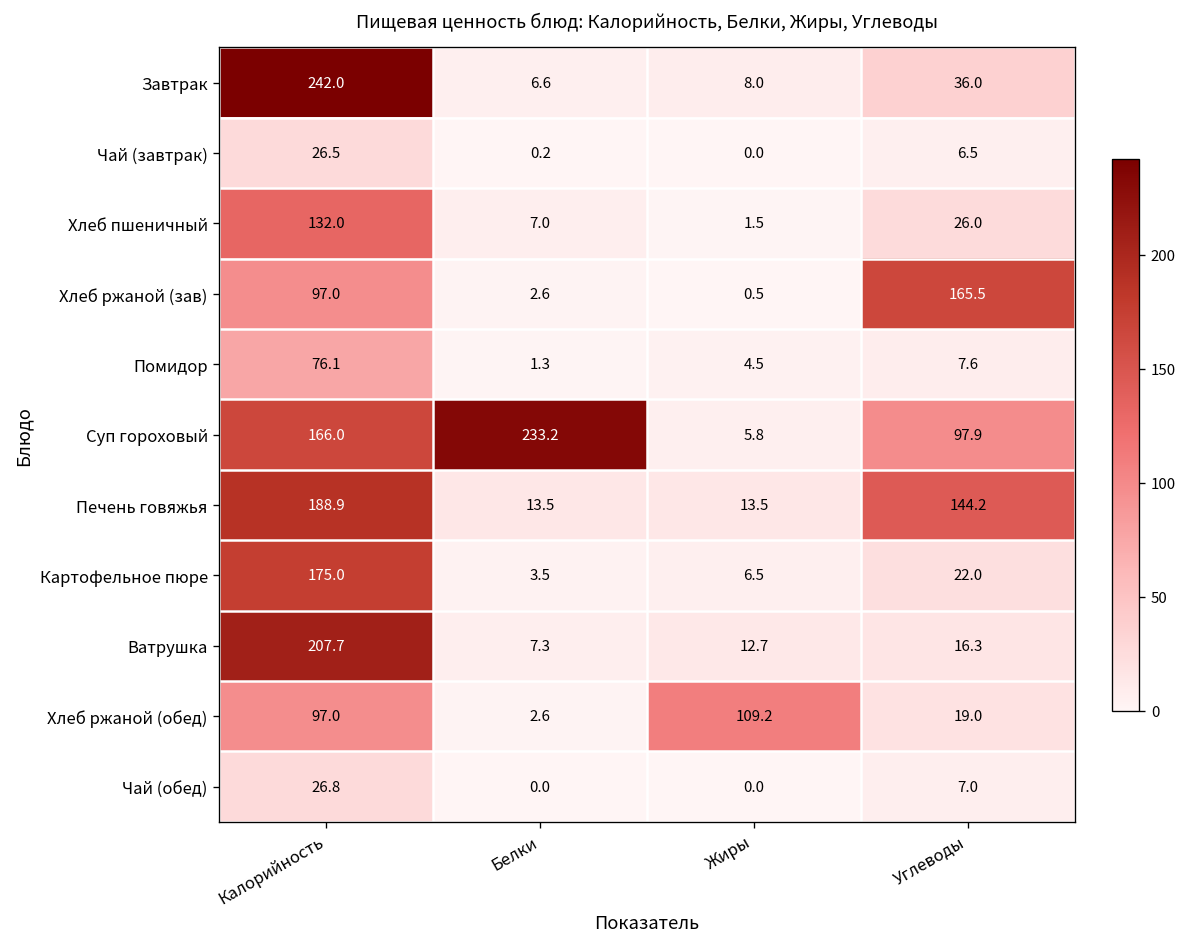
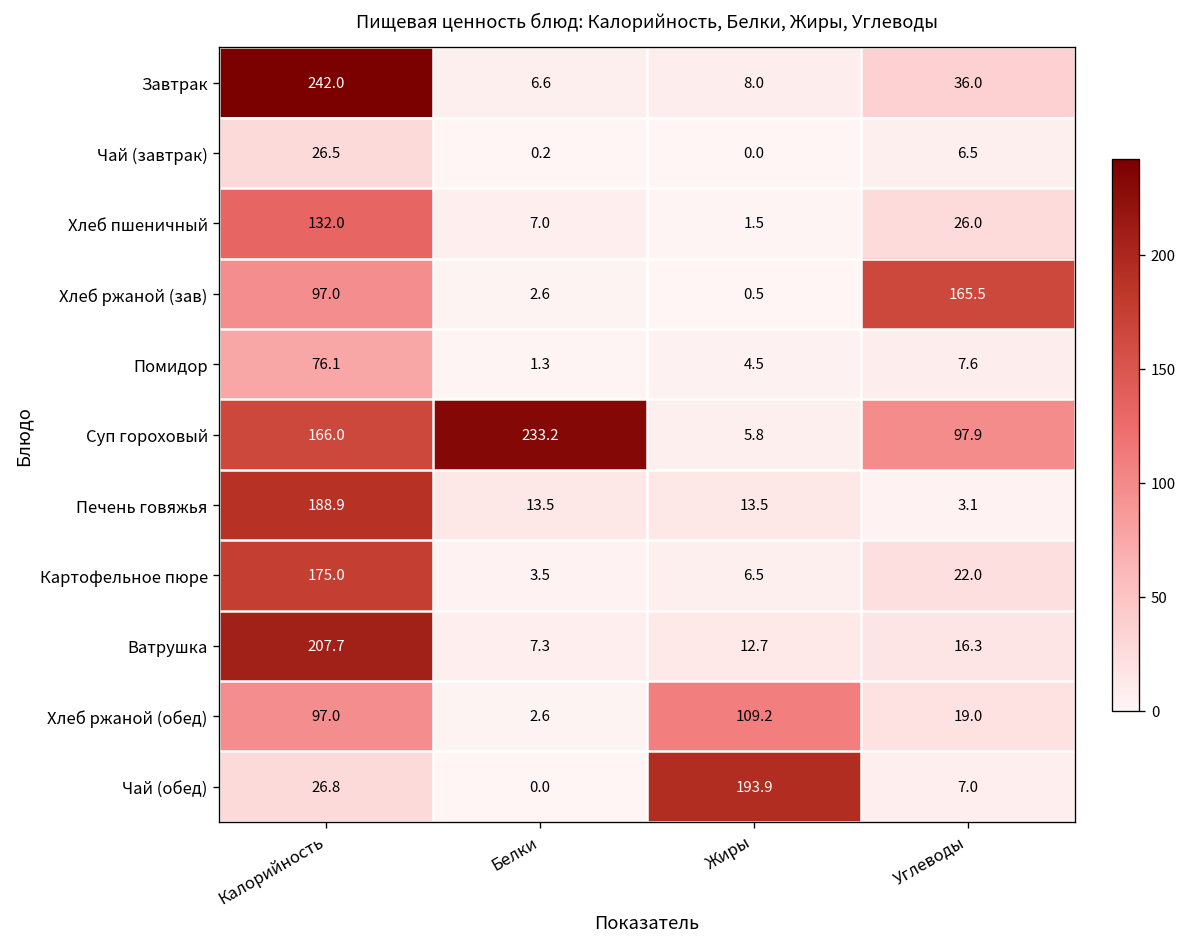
Печень говяжья, Углеводы: 144.2 -> 3.1
Чай (обед), Жиры: 0.0 -> 193.9
